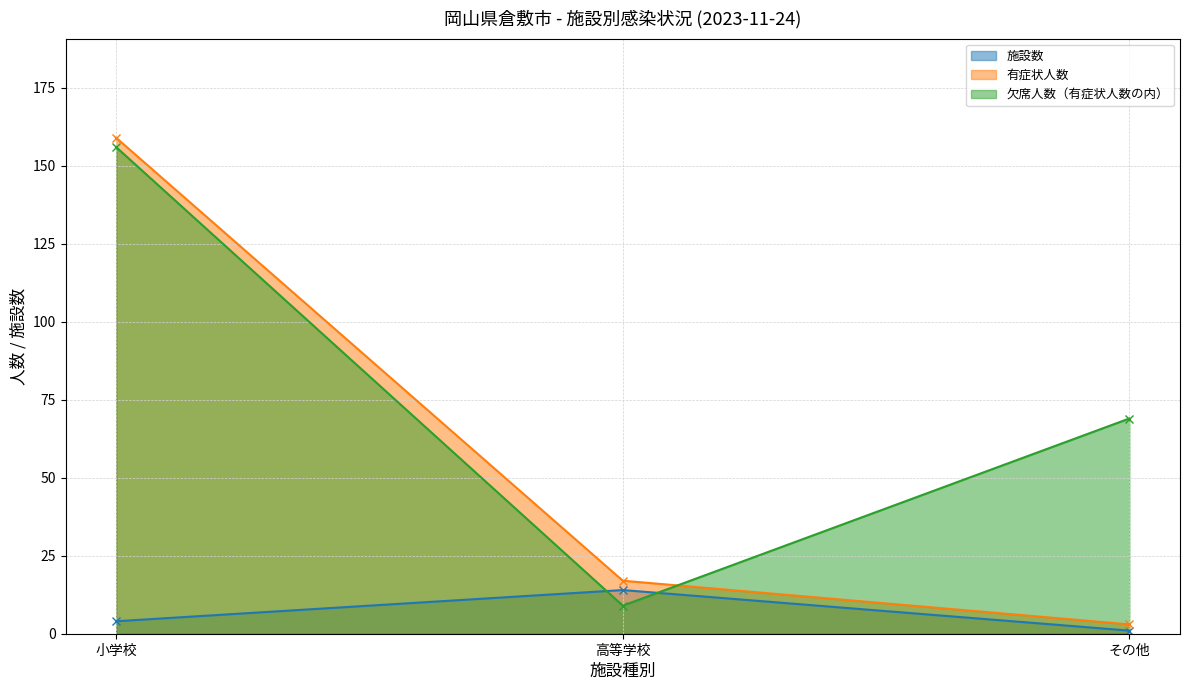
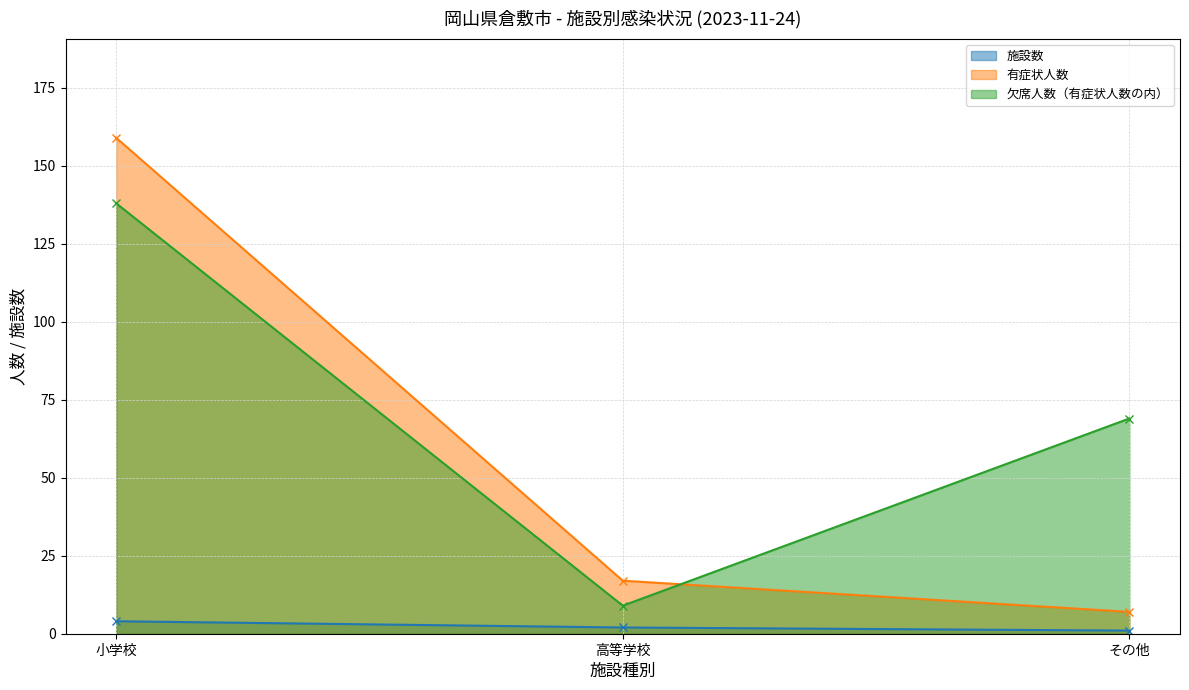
欠席人数（有症状人数の内）, 小学校: 156 -> 138
施設数, 高等学校: 14 -> 2
有症状人数, その他: 3 -> 7
